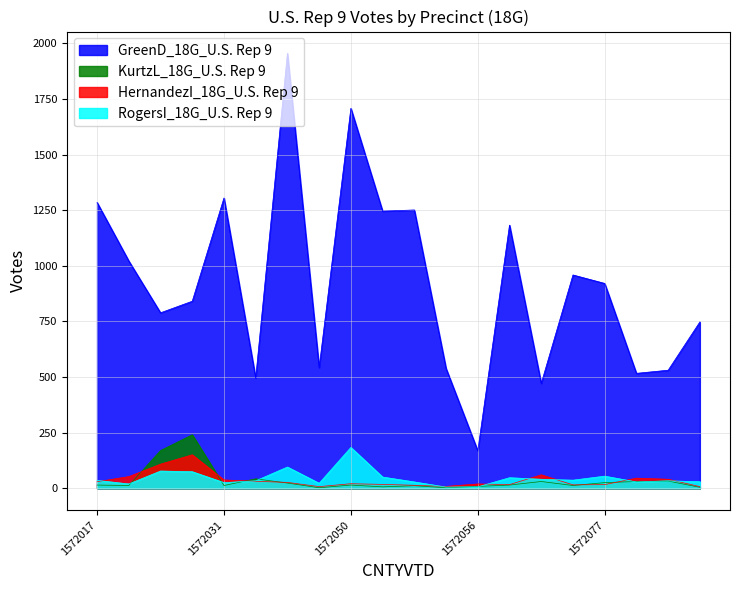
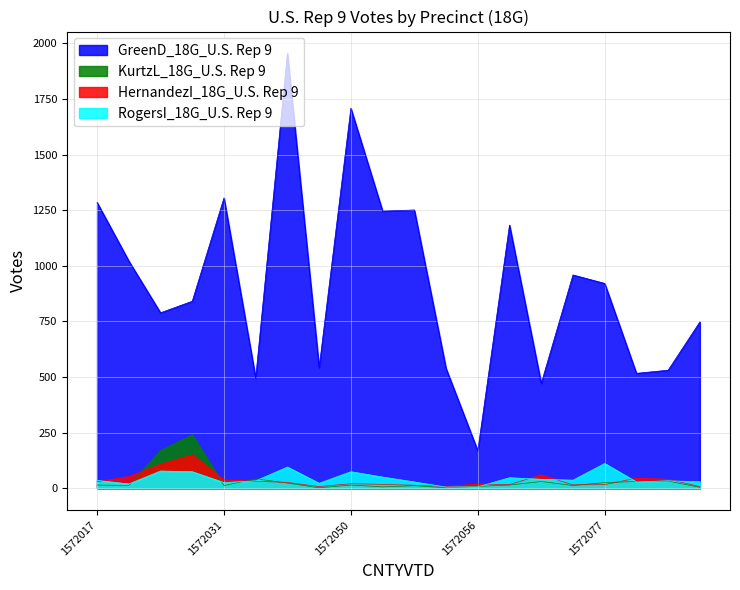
RogersI_18G_U.S. Rep 9, 1572050: 180 -> 80
RogersI_18G_U.S. Rep 9, 1572077: 60 -> 110
